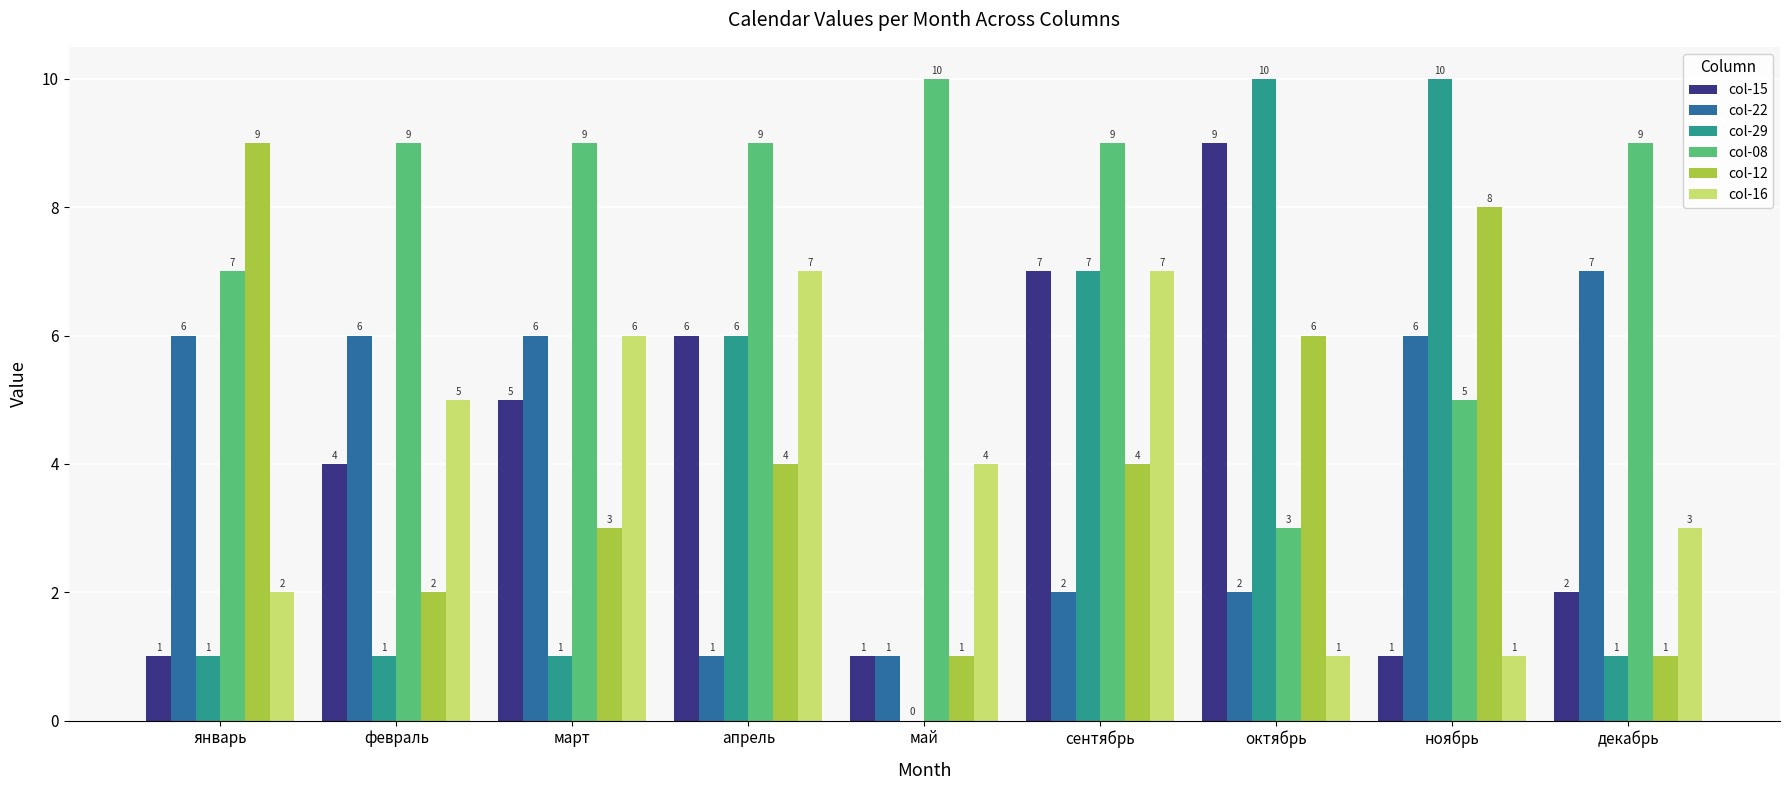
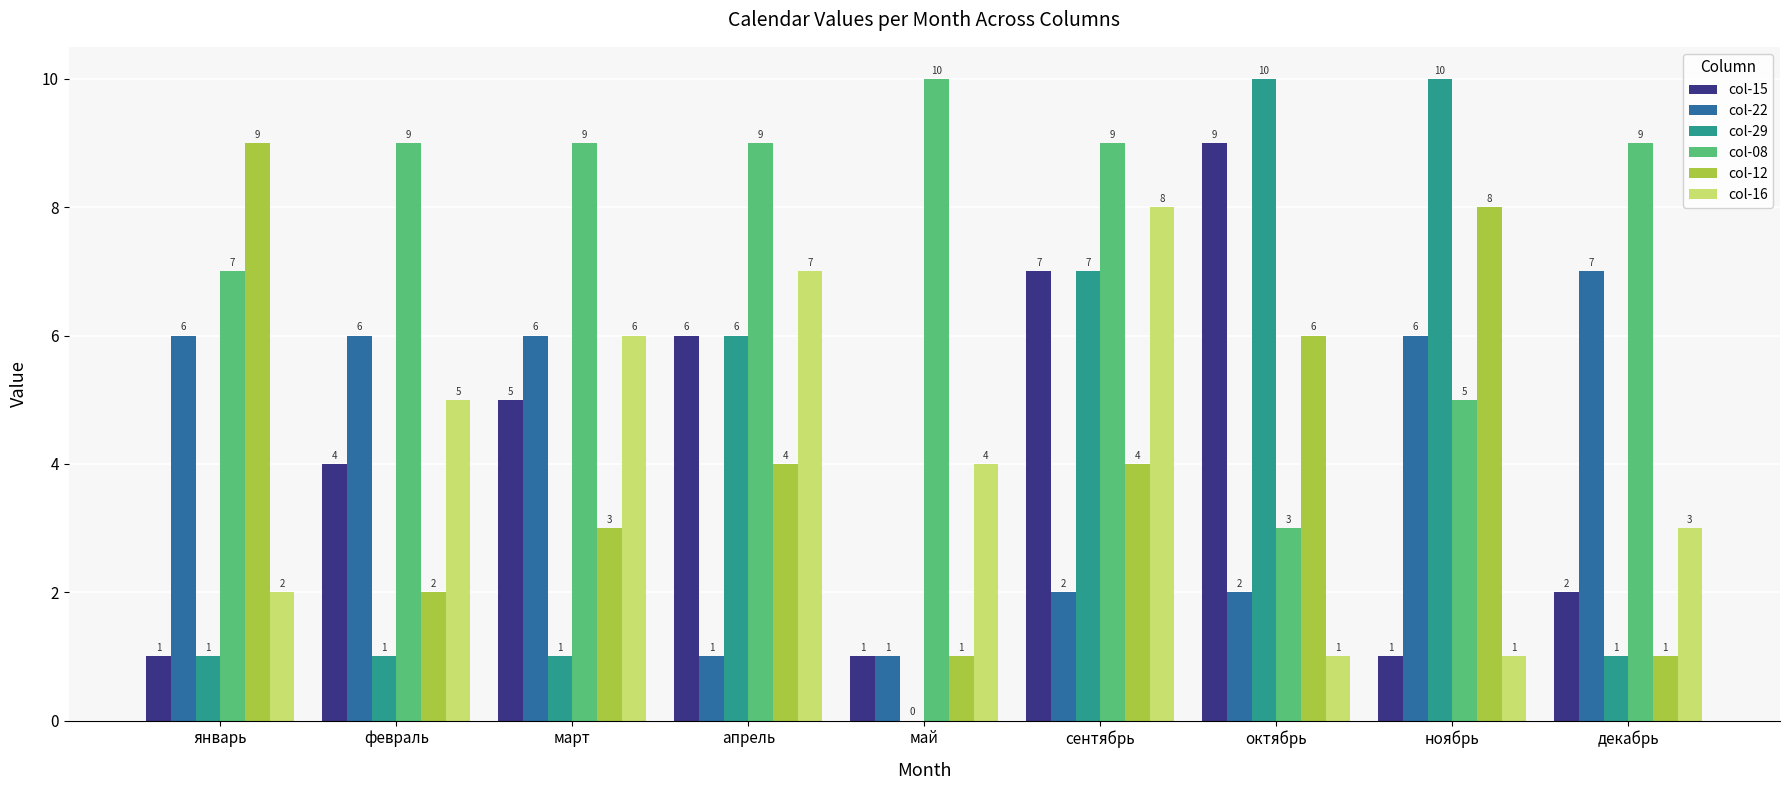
col-16, сентябрь: 7 -> 8
